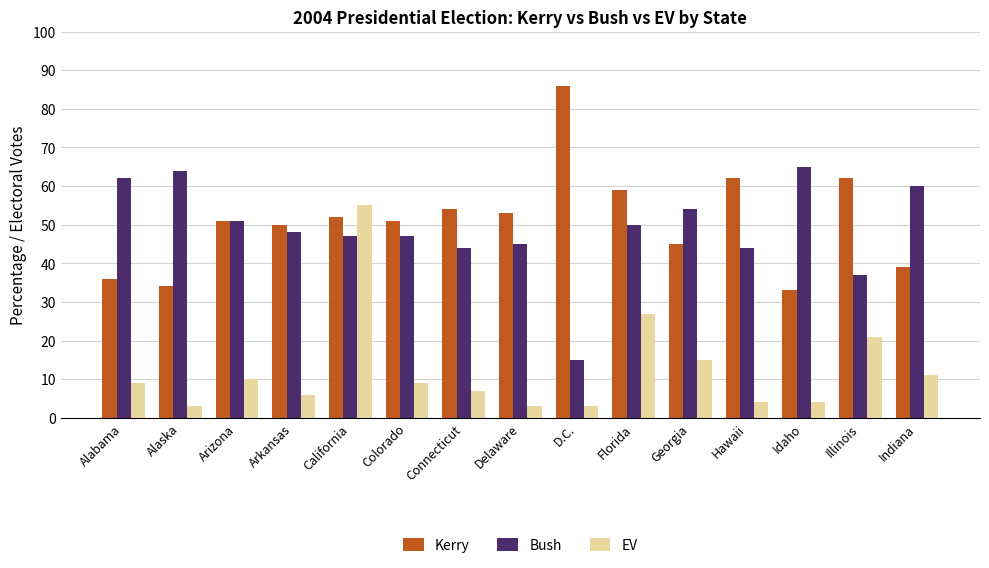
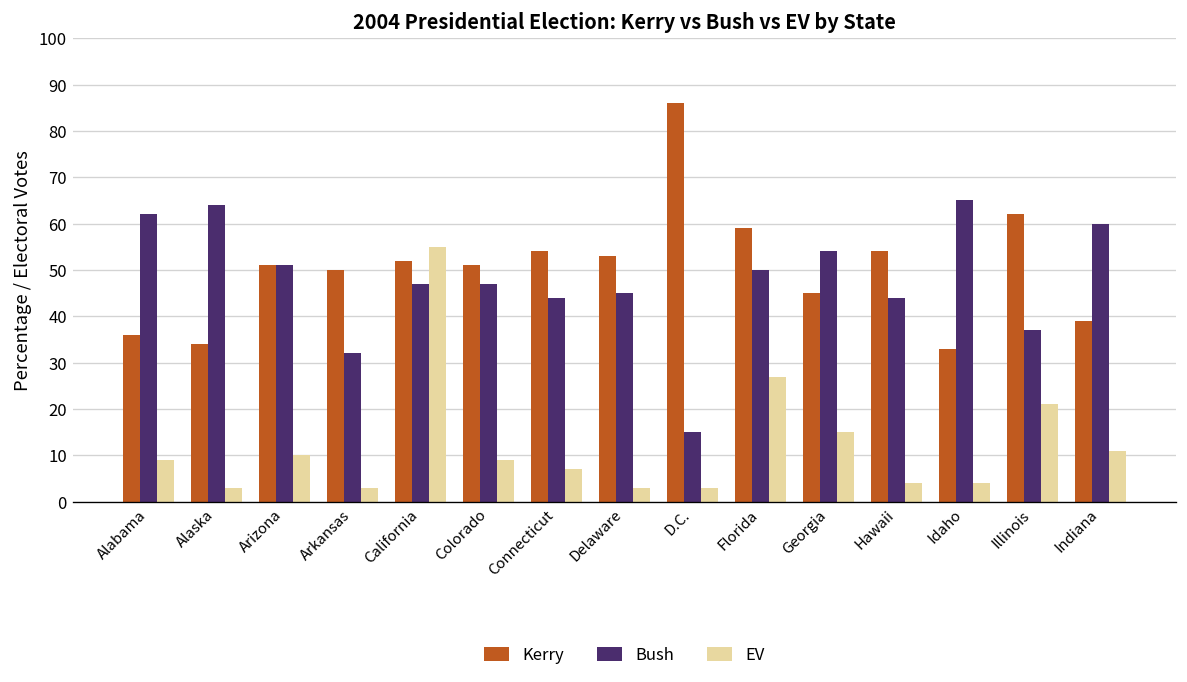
Bush, Arkansas: 48 -> 32
EV, Arkansas: 6 -> 3
Kerry, Hawaii: 62 -> 54
